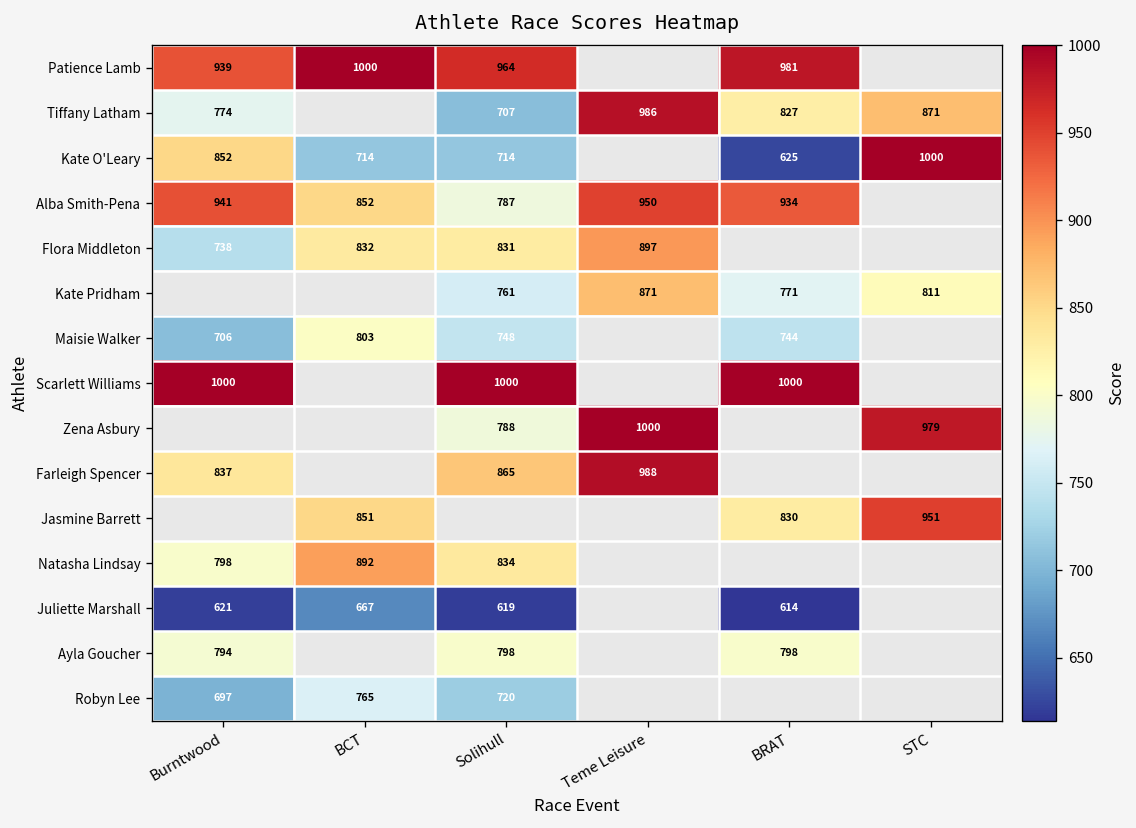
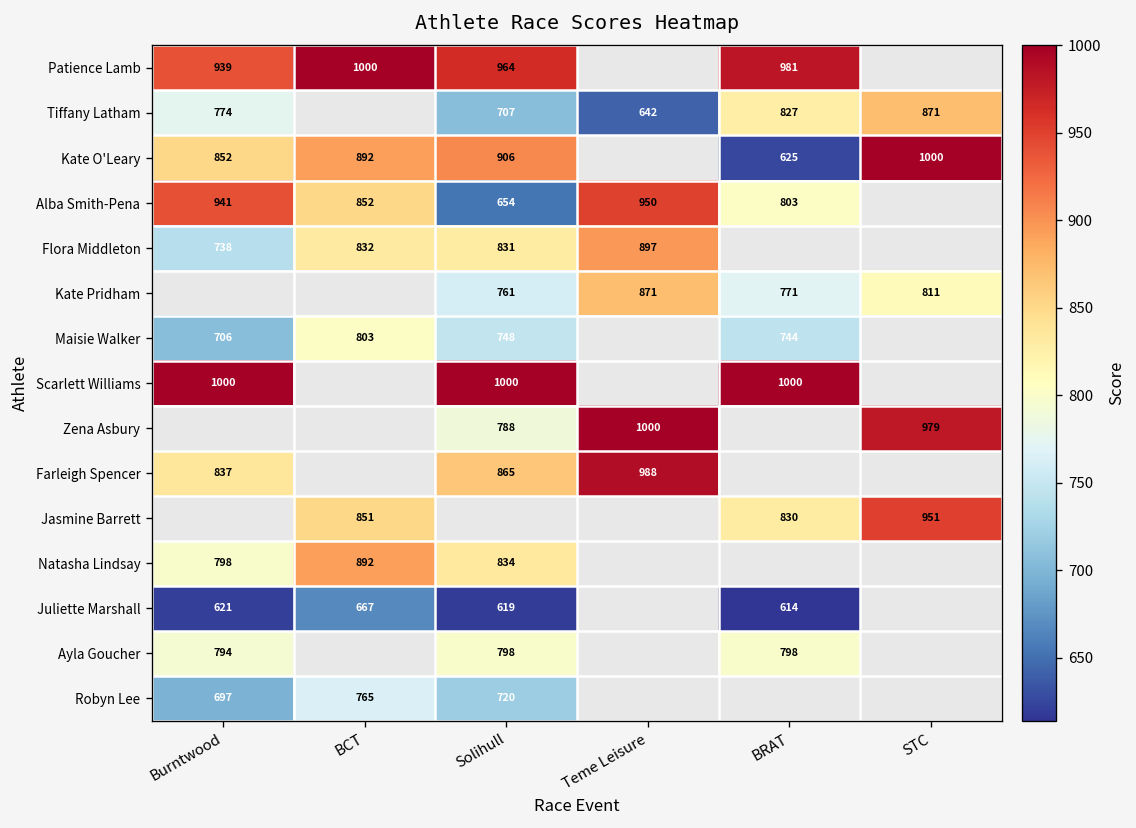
Tiffany Latham, Teme Leisure: 986 -> 642
Kate O'Leary, BCT: 714 -> 892
Kate O'Leary, Solihull: 714 -> 906
Alba Smith-Pena, Solihull: 787 -> 654
Alba Smith-Pena, BRAT: 934 -> 803
